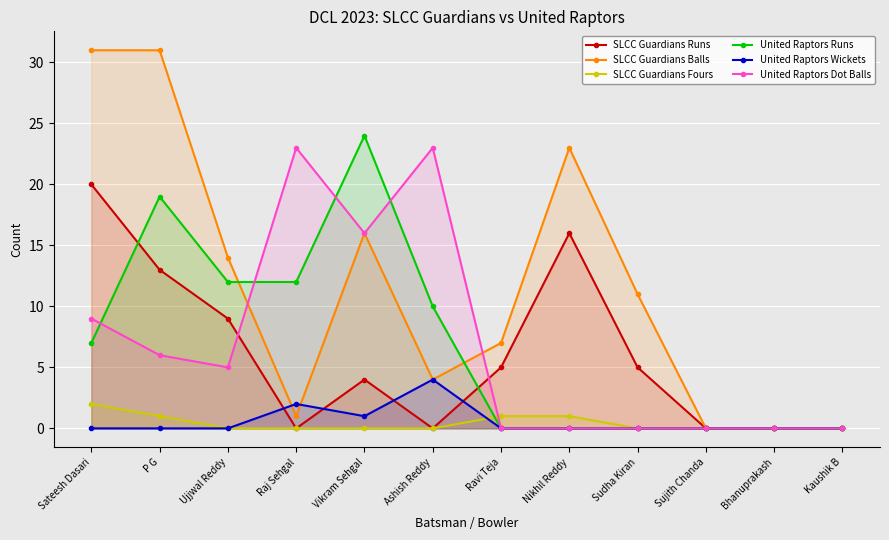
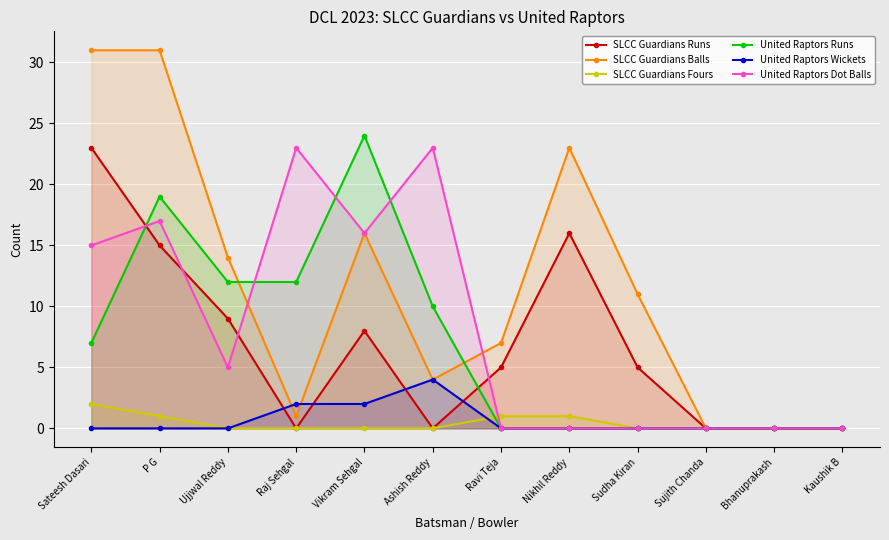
SLCC Guardians Runs, Sateesh Dasari: 20 -> 23
United Raptors Dot Balls, Sateesh Dasari: 9 -> 15
SLCC Guardians Runs, P G: 13 -> 15
United Raptors Dot Balls, P G: 6 -> 17
SLCC Guardians Runs, Vikram Sehgal: 4 -> 8
United Raptors Wickets, Vikram Sehgal: 1 -> 2
